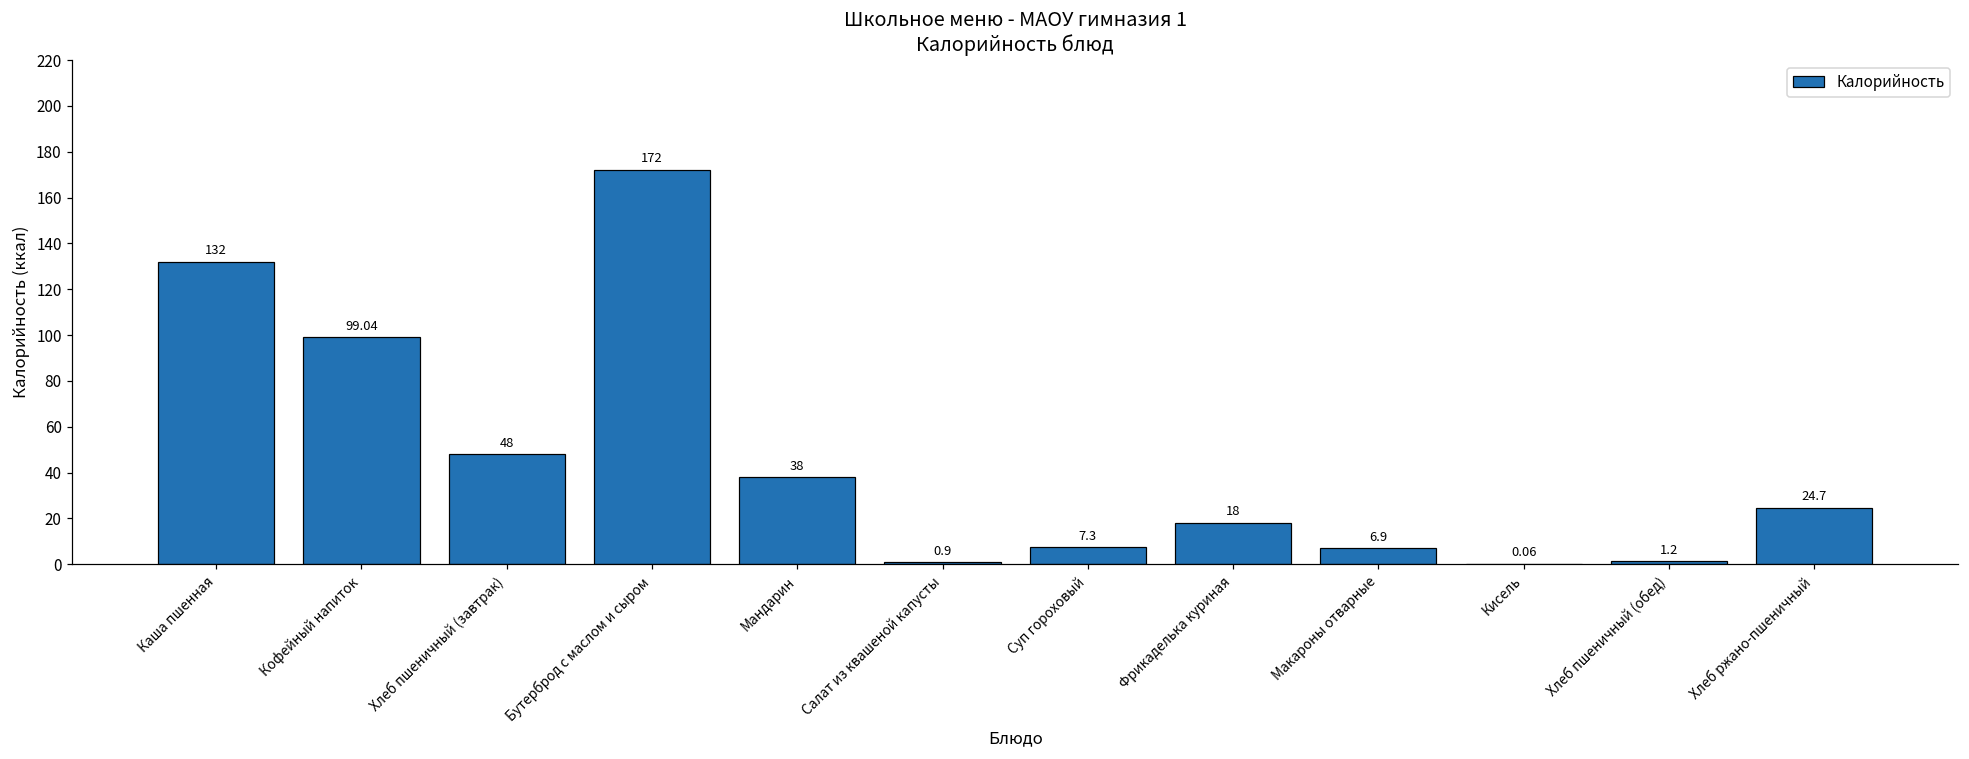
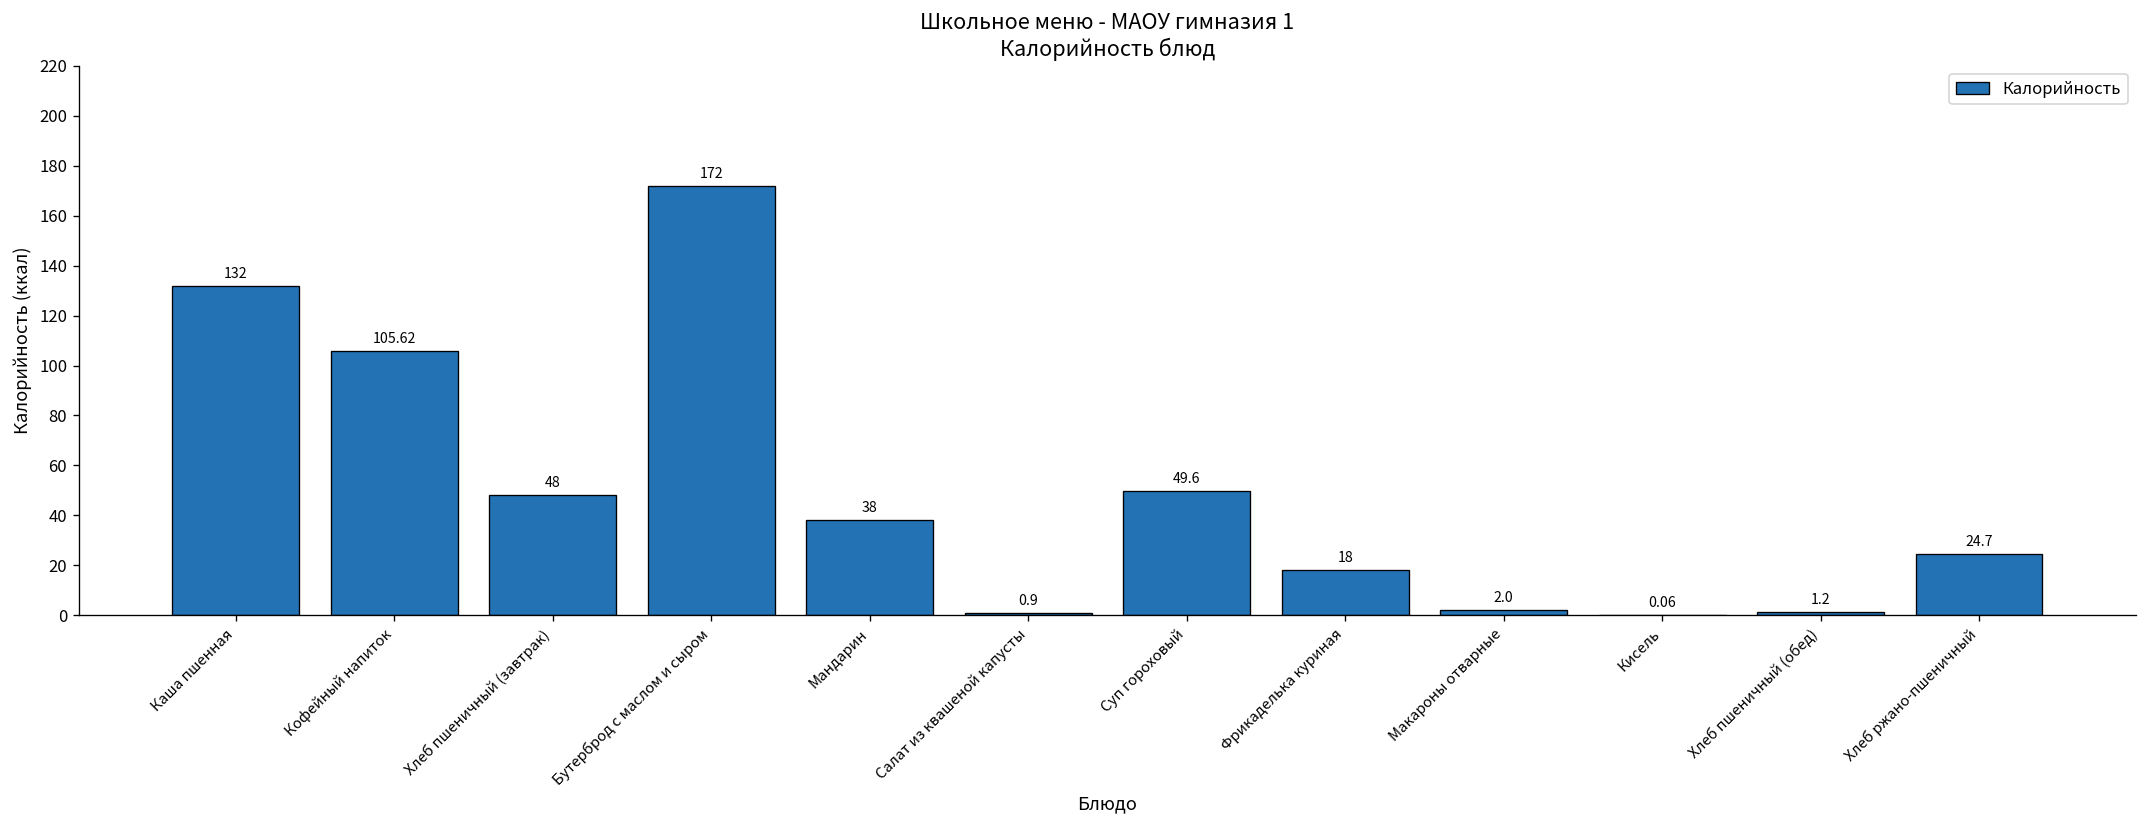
Кофейный напиток: 99.04 -> 105.62
Суп гороховый: 7.3 -> 49.6
Макароны отварные: 6.9 -> 2.0
